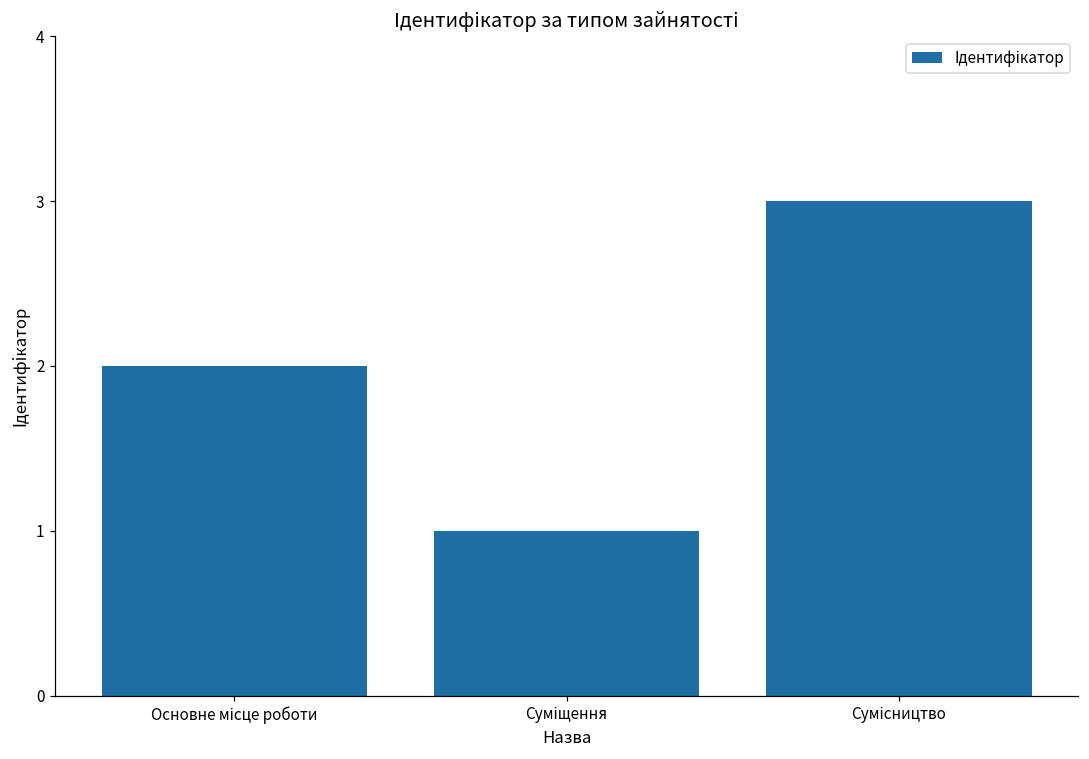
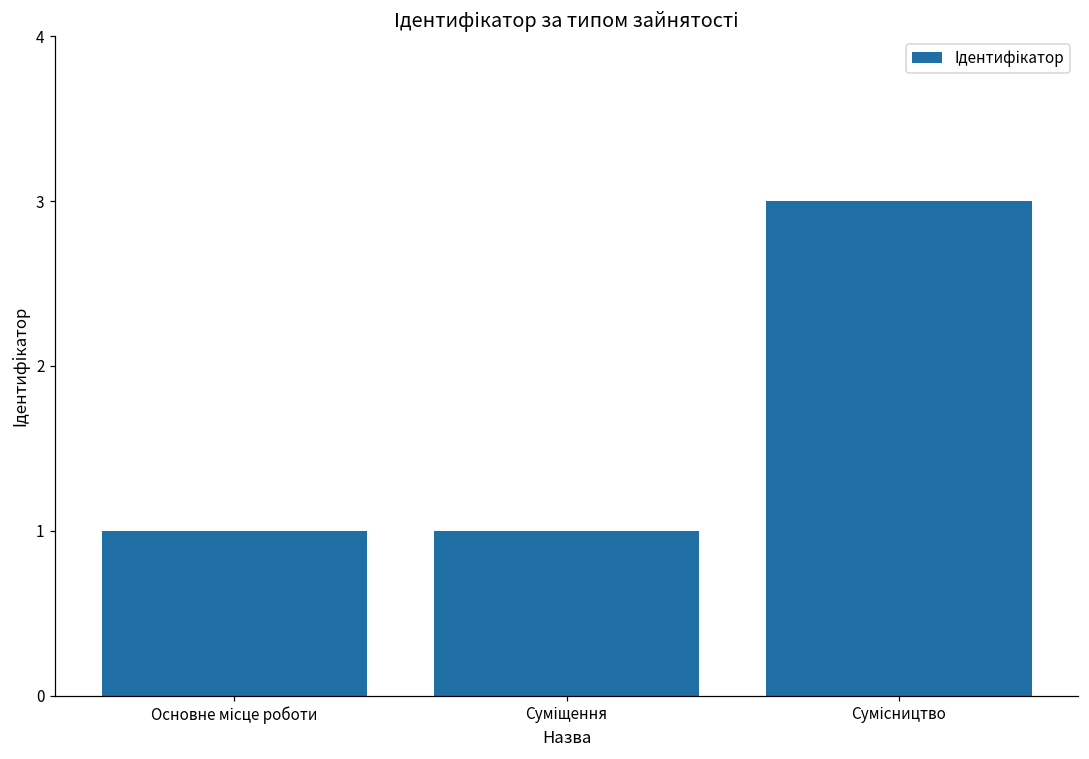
Основне місце роботи: 2 -> 1
